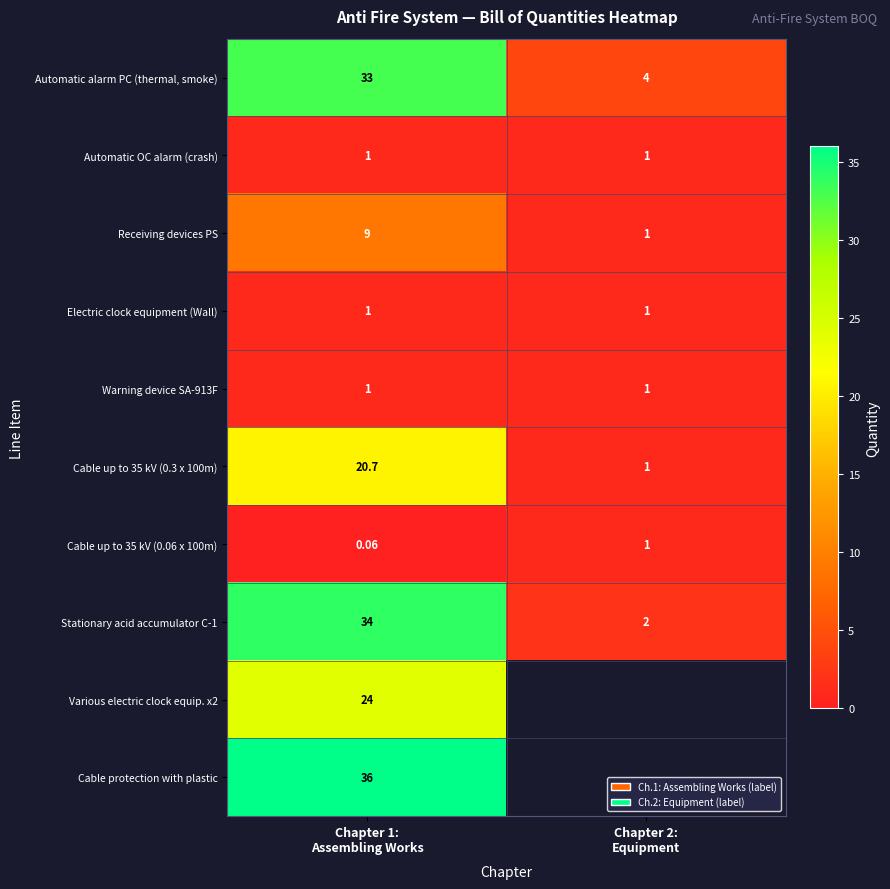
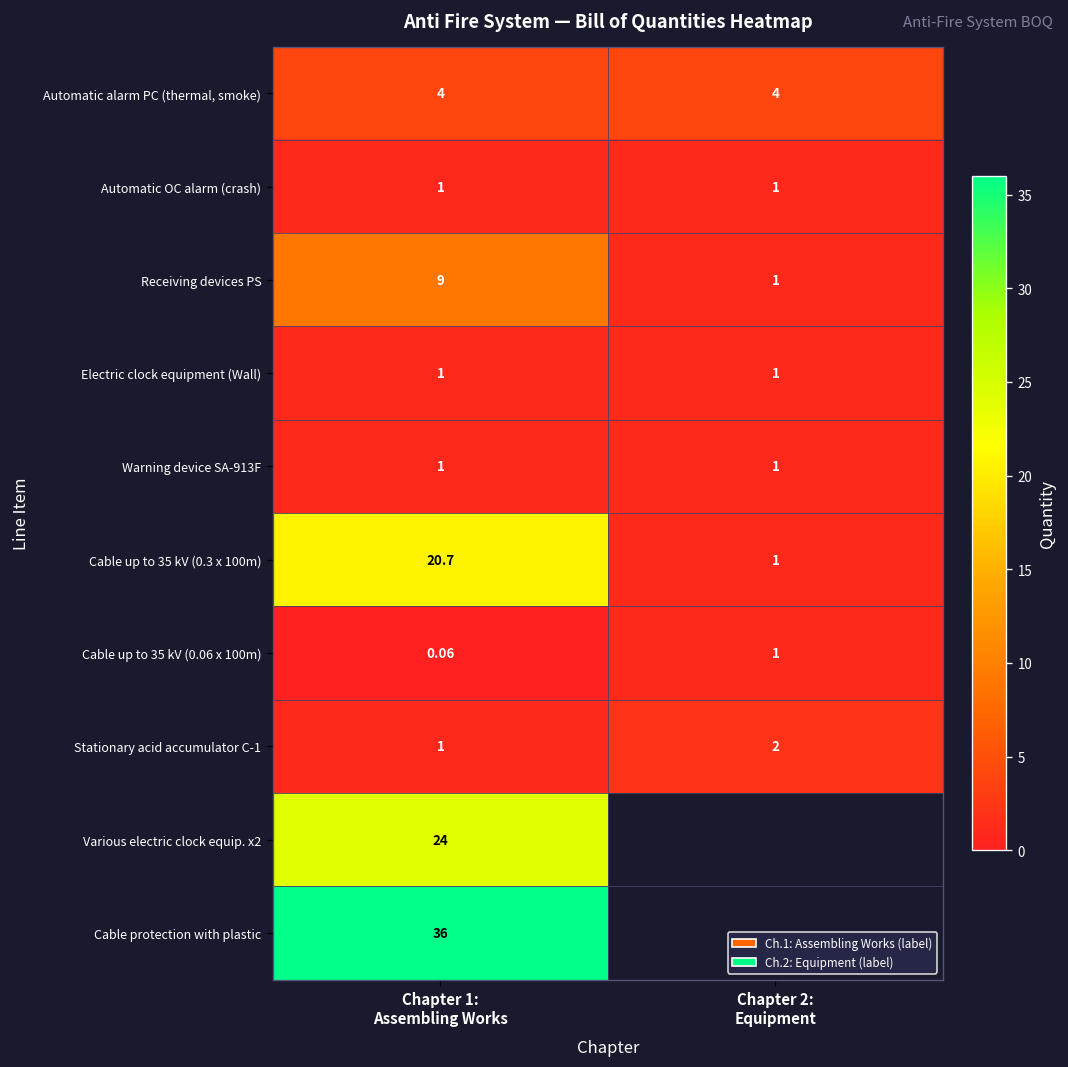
Automatic alarm PC (thermal, smoke), Chapter 1: Assembling Works: 33 -> 4
Stationary acid accumulator C-1, Chapter 1: Assembling Works: 34 -> 1
